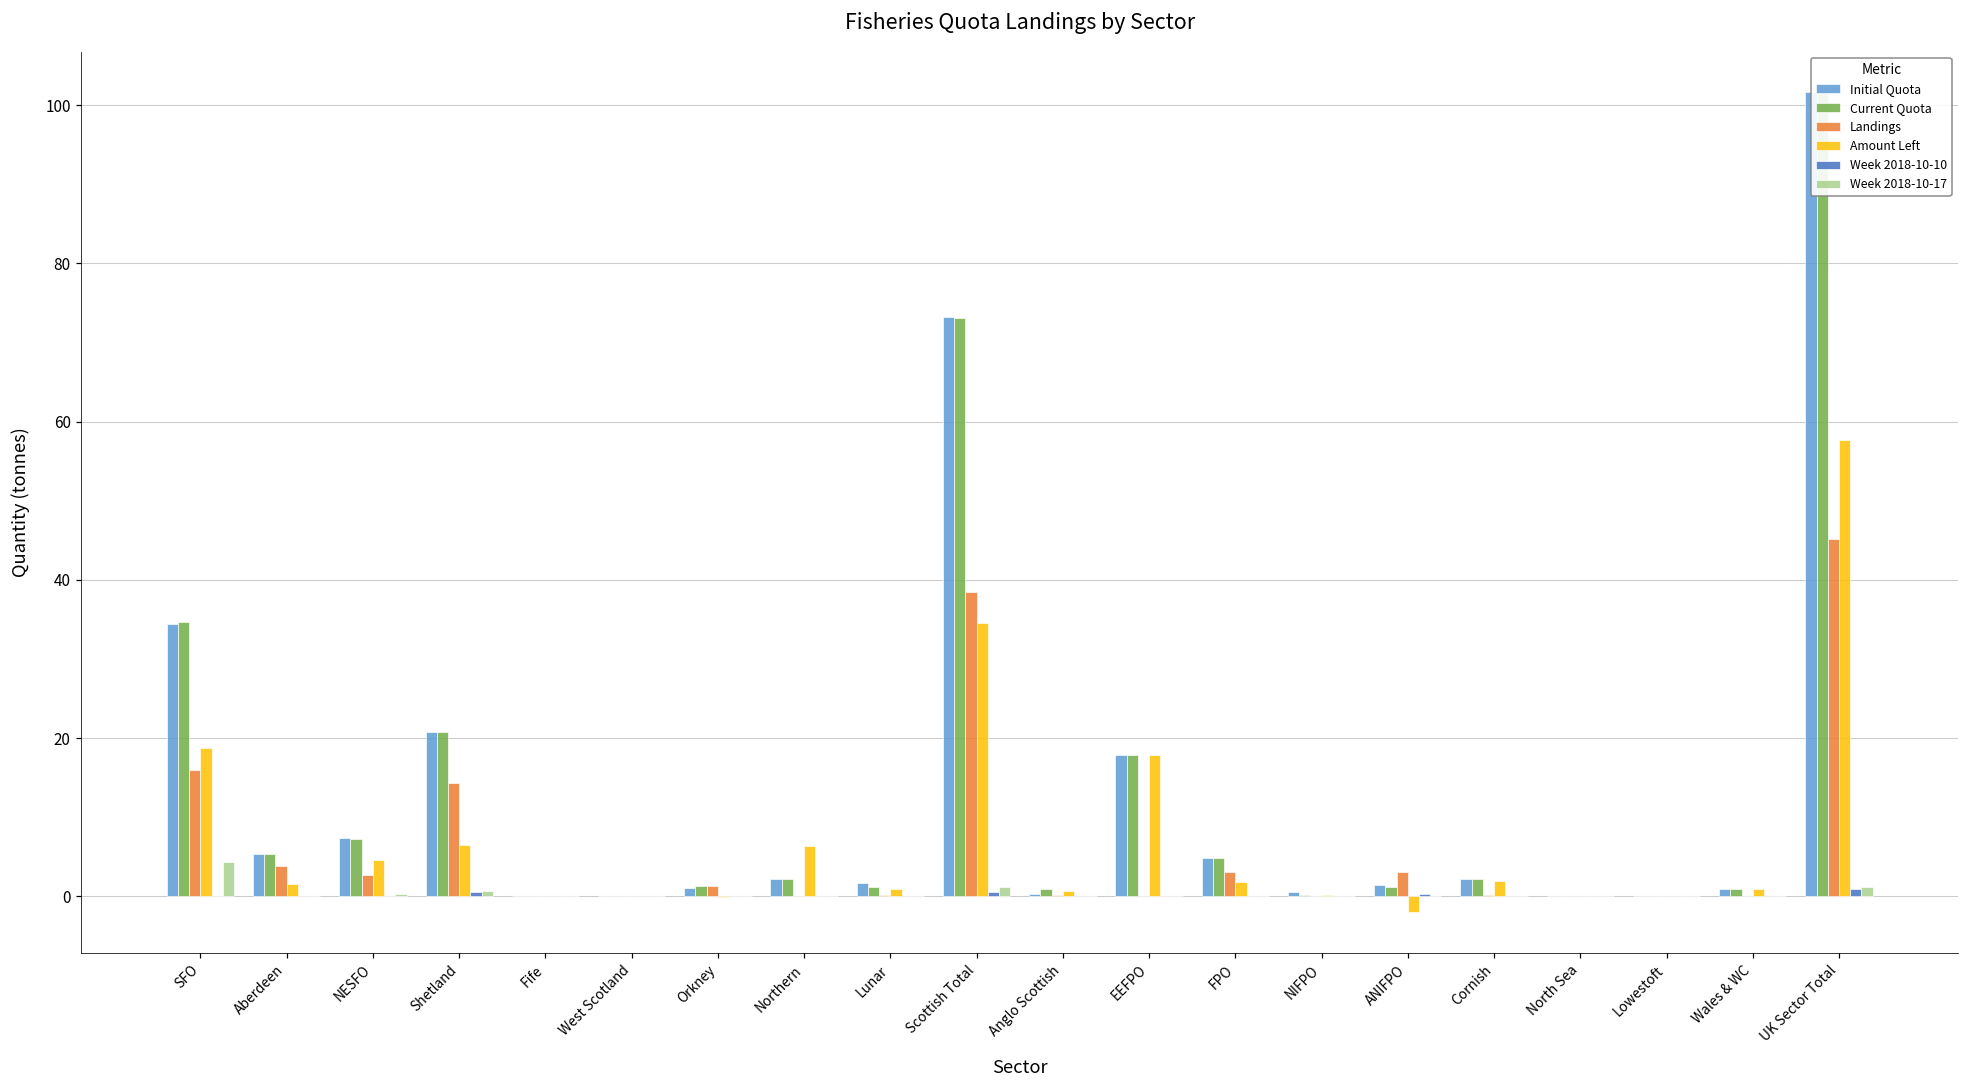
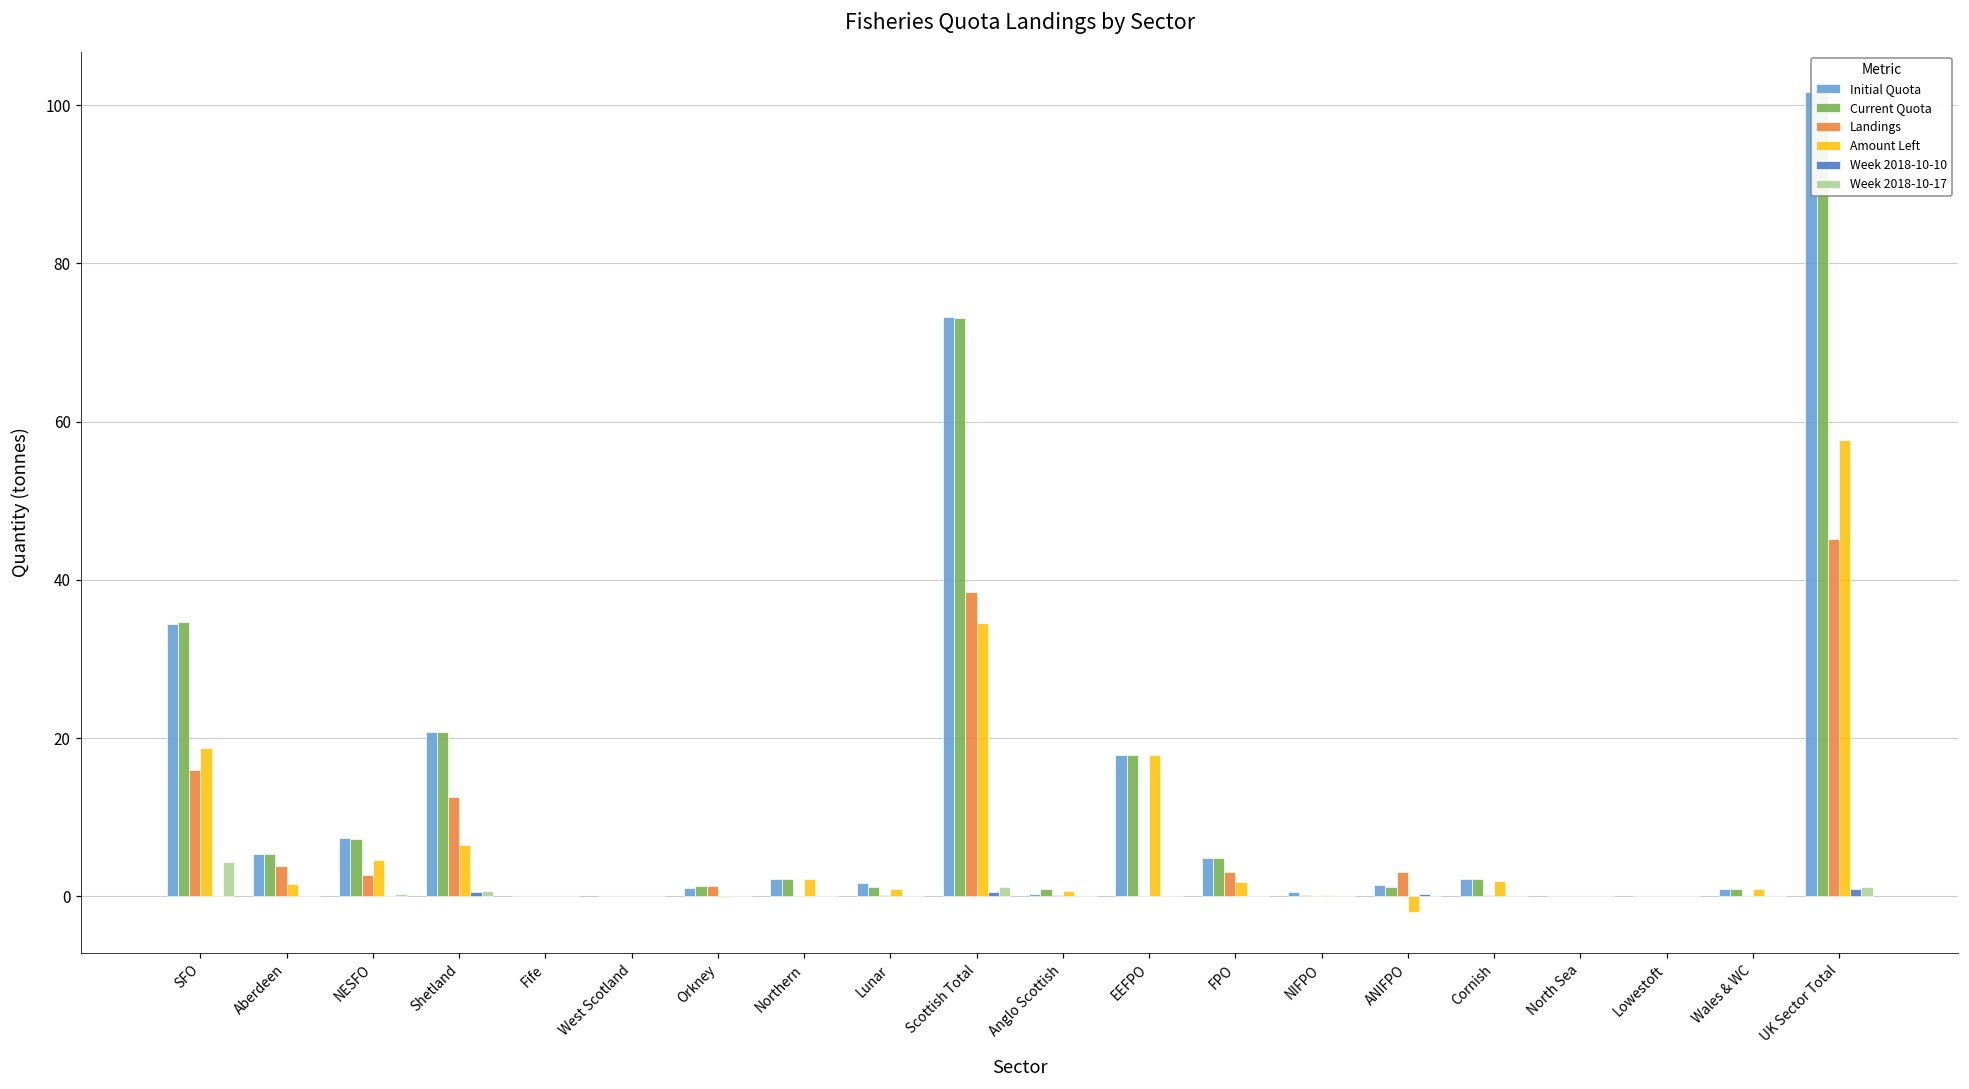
Landings, Shetland: 14 -> 13
Amount Left, Northern: 6 -> 2
